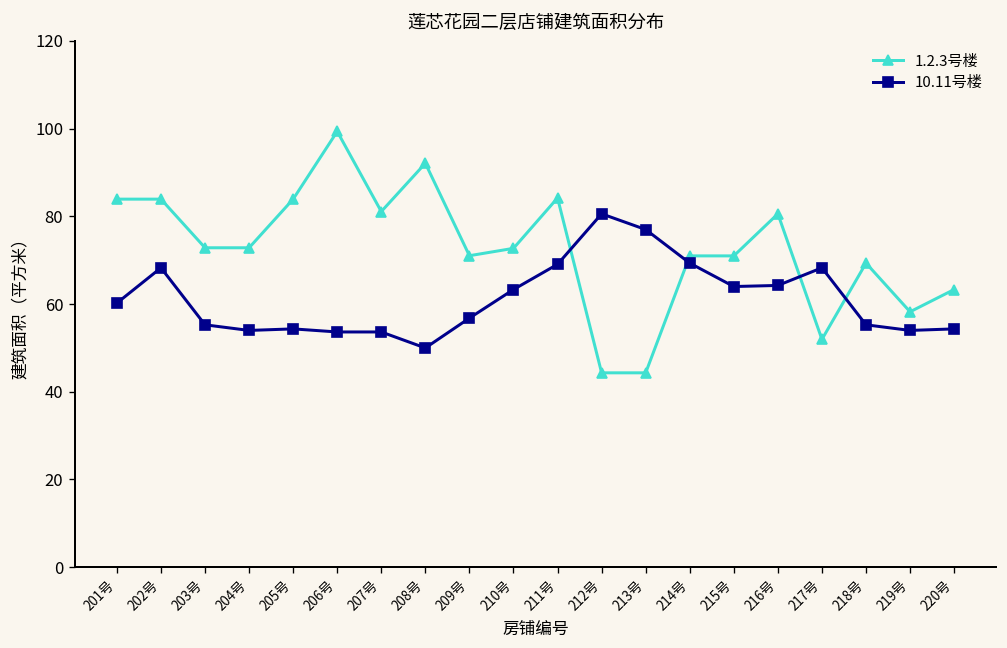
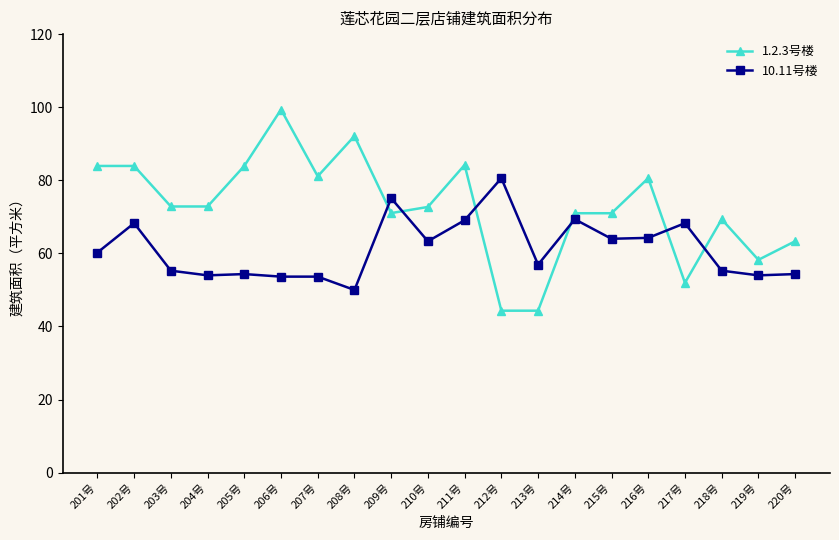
10.11号楼, 209号: 57 -> 75
10.11号楼, 213号: 77 -> 57
